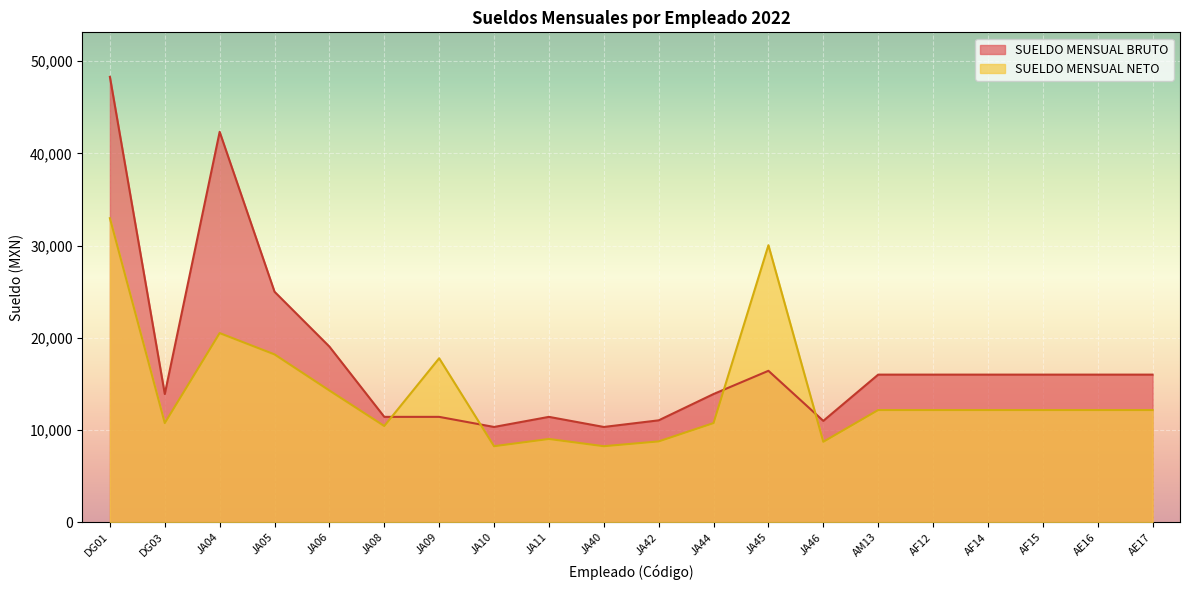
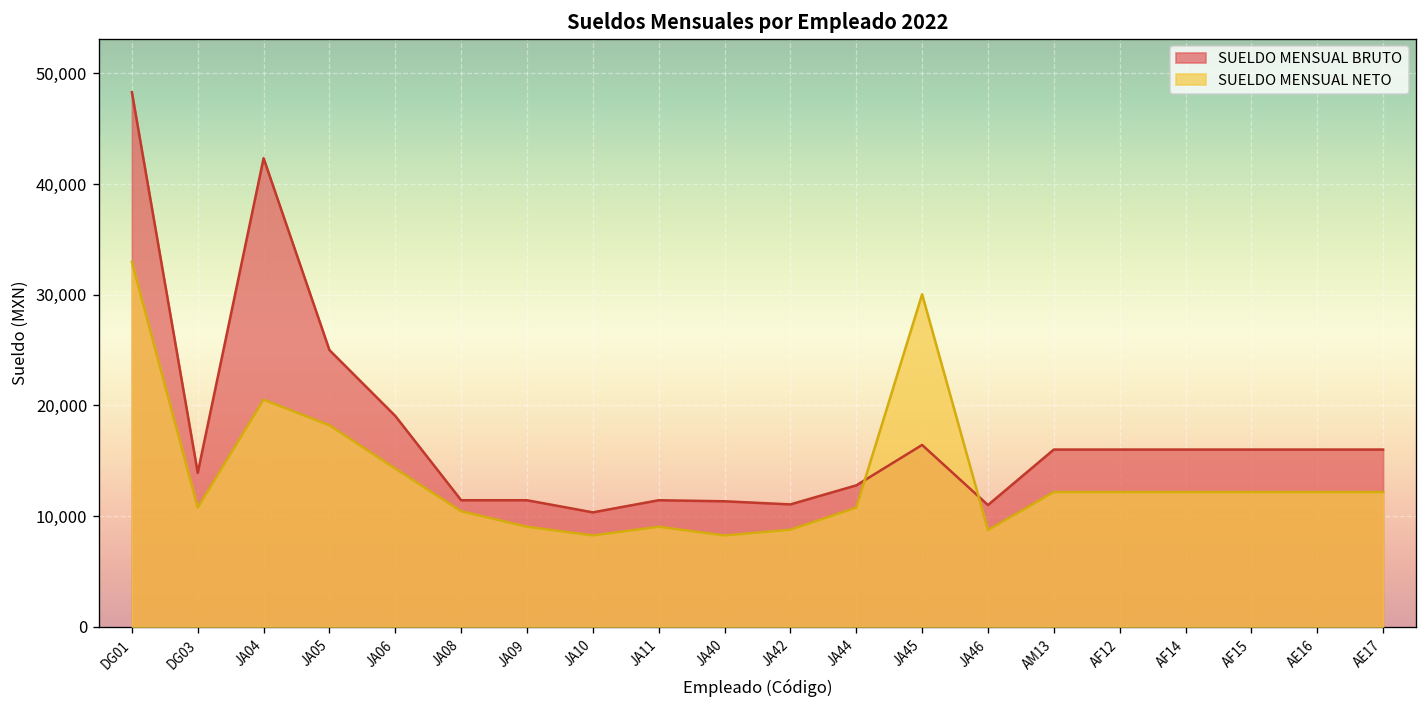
SUELDO MENSUAL NETO, JA09: 18,000 -> 9,000
SUELDO MENSUAL BRUTO, JA40: 10,000 -> 11,000
SUELDO MENSUAL BRUTO, JA44: 14,000 -> 13,000
